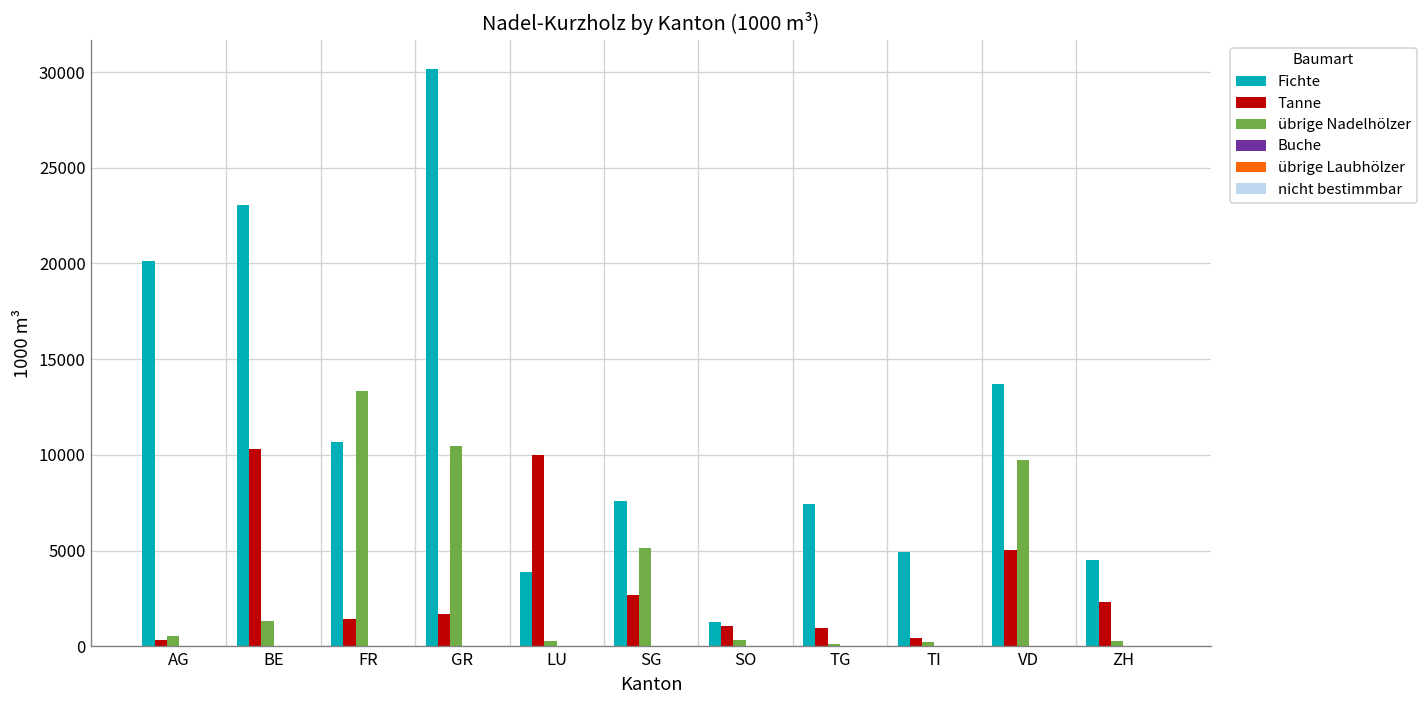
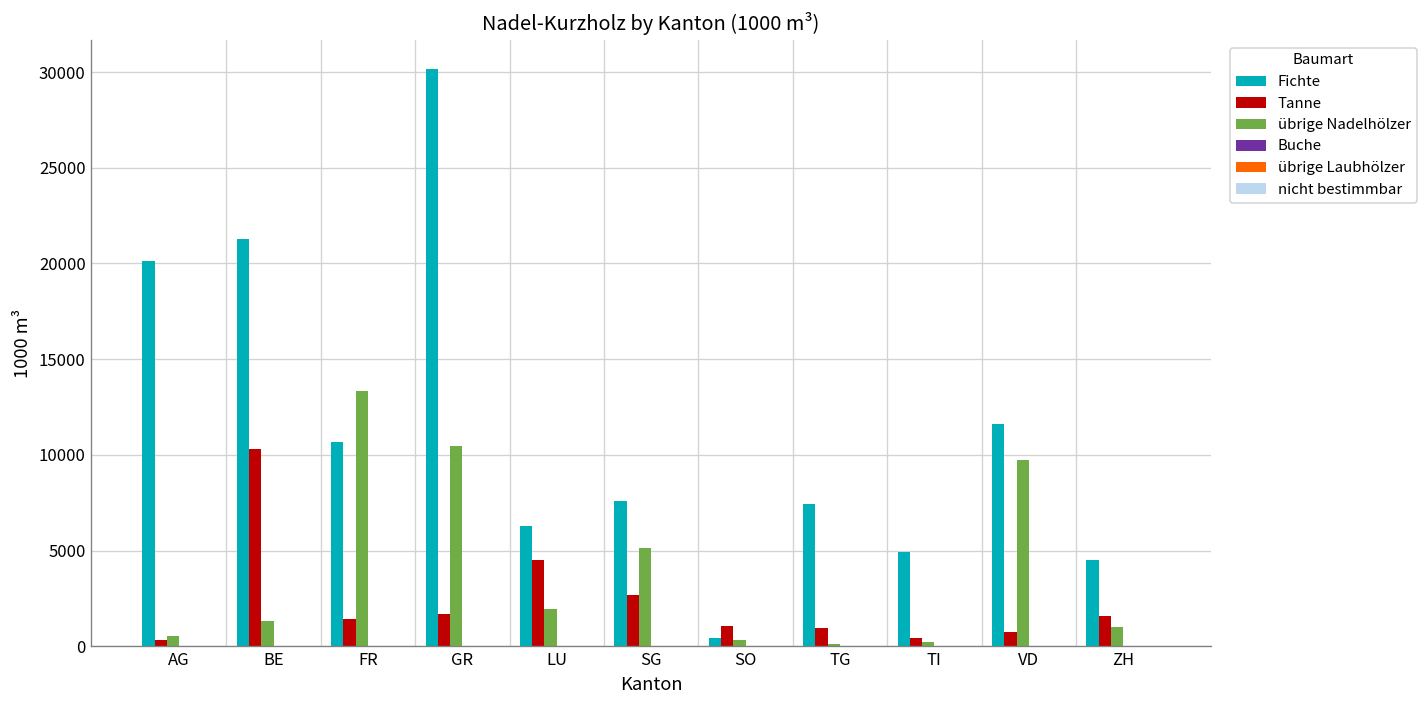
Fichte, BE: 23000 -> 21300
Fichte, LU: 3900 -> 6300
Tanne, LU: 10000 -> 4500
übrige Nadelhölzer, LU: 300 -> 1900
Fichte, SO: 1300 -> 500
Fichte, VD: 13700 -> 11600
Tanne, VD: 5100 -> 700
Tanne, ZH: 2300 -> 1600
übrige Nadelhölzer, ZH: 300 -> 1000
